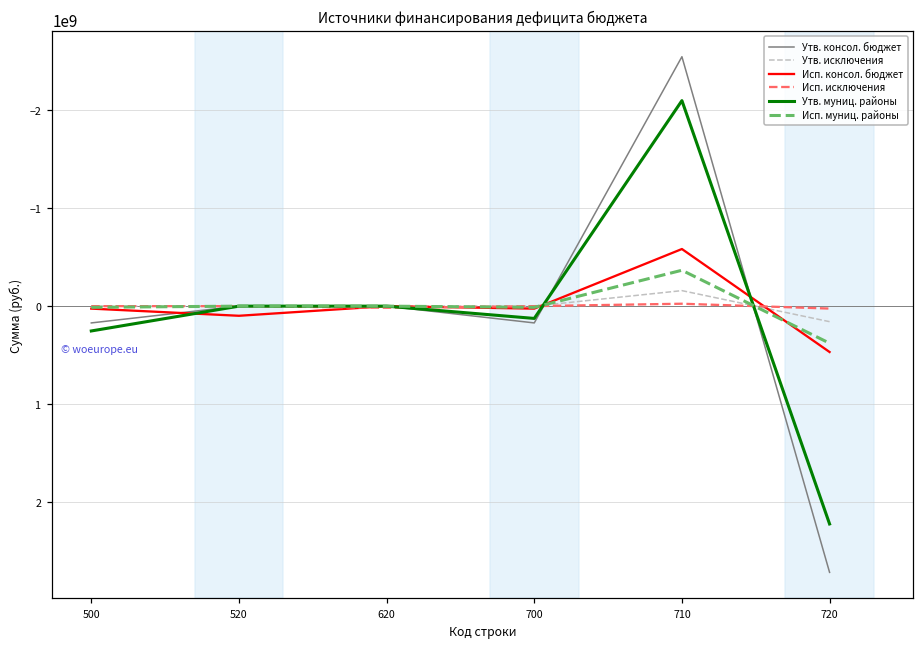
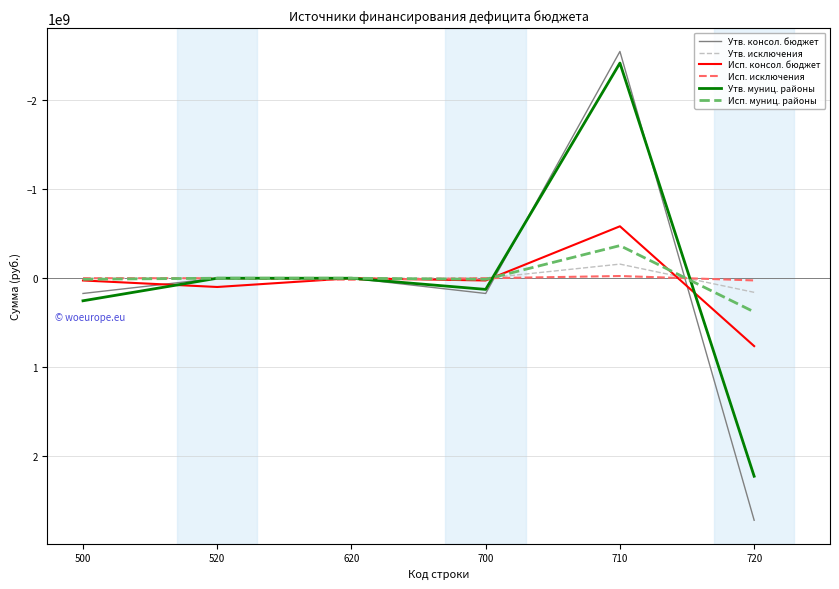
Утв. муниц. районы, 710: -2100000000 -> -2400000000
Исп. консол. бюджет, 720: 500000000 -> 800000000
